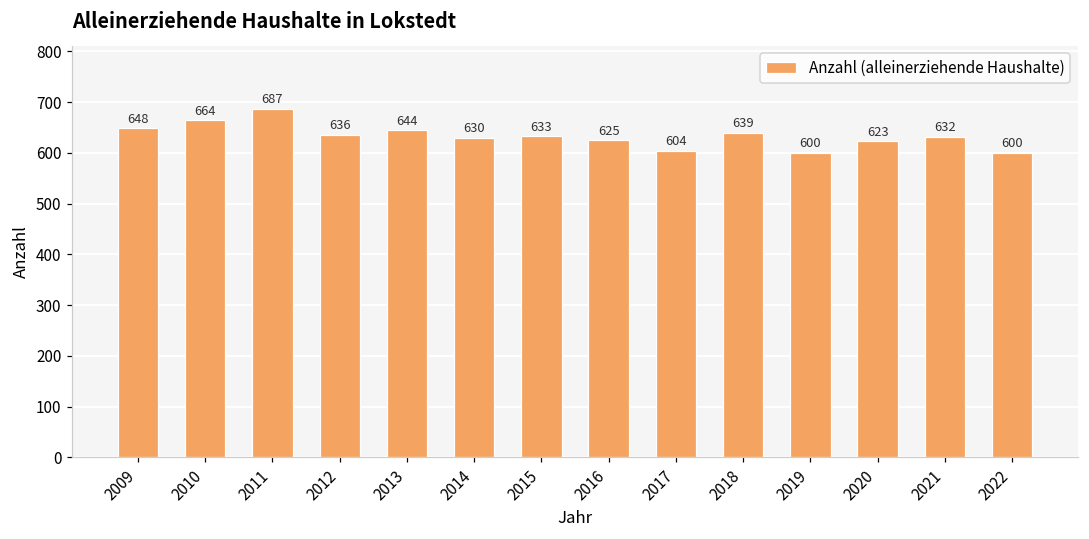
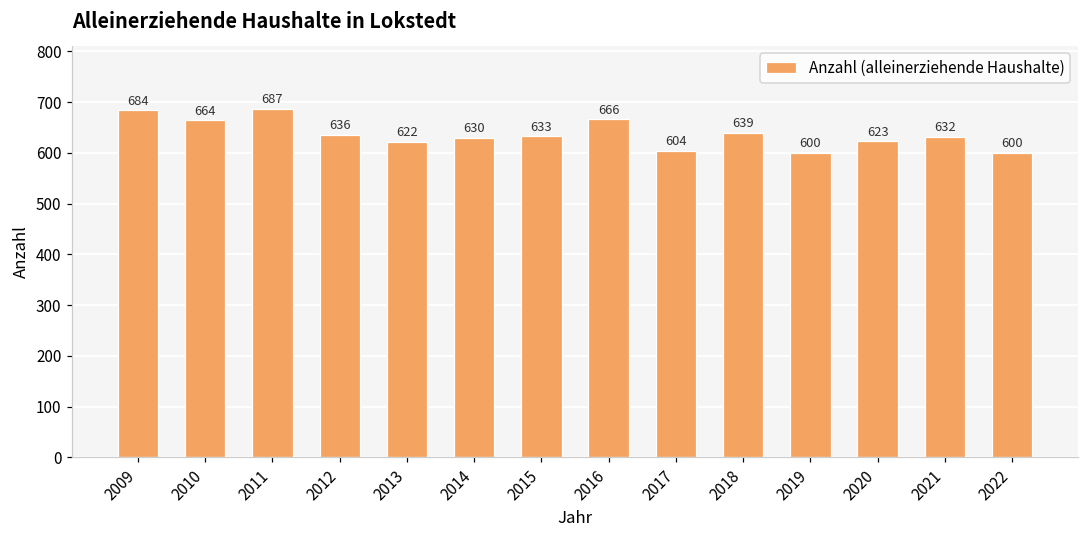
2009: 648 -> 684
2013: 644 -> 622
2016: 625 -> 666
